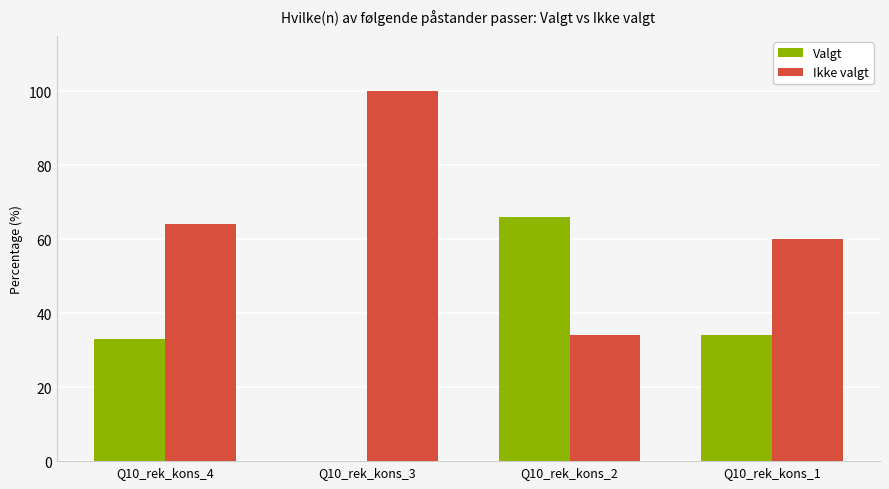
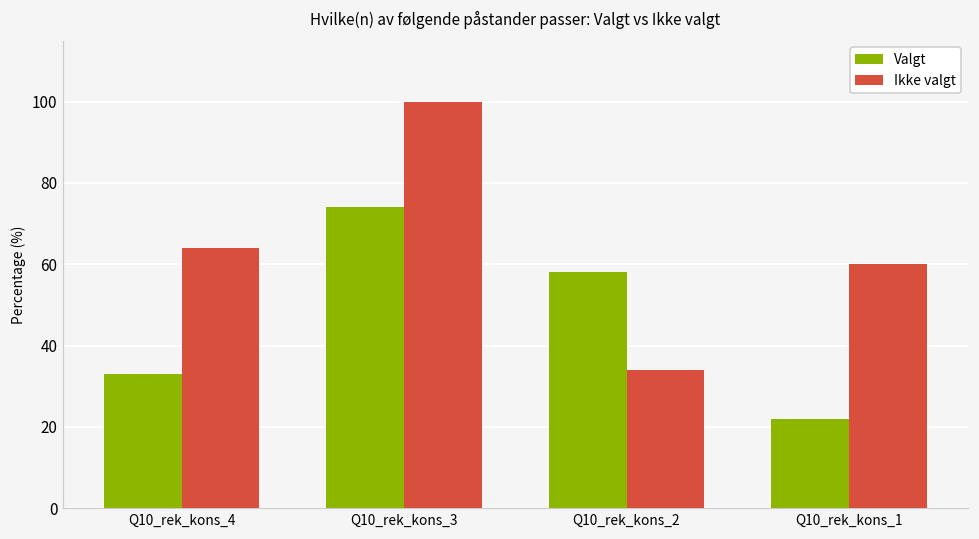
Valgt, Q10_rek_kons_3: 0 -> 74
Valgt, Q10_rek_kons_2: 66 -> 58
Valgt, Q10_rek_kons_1: 34 -> 22
